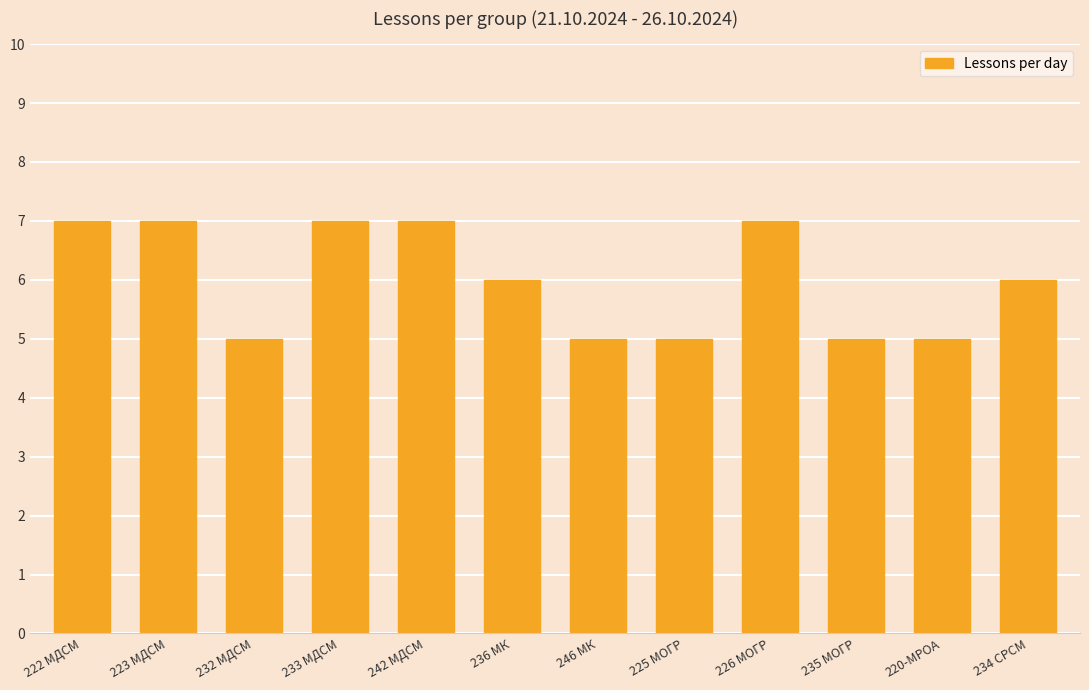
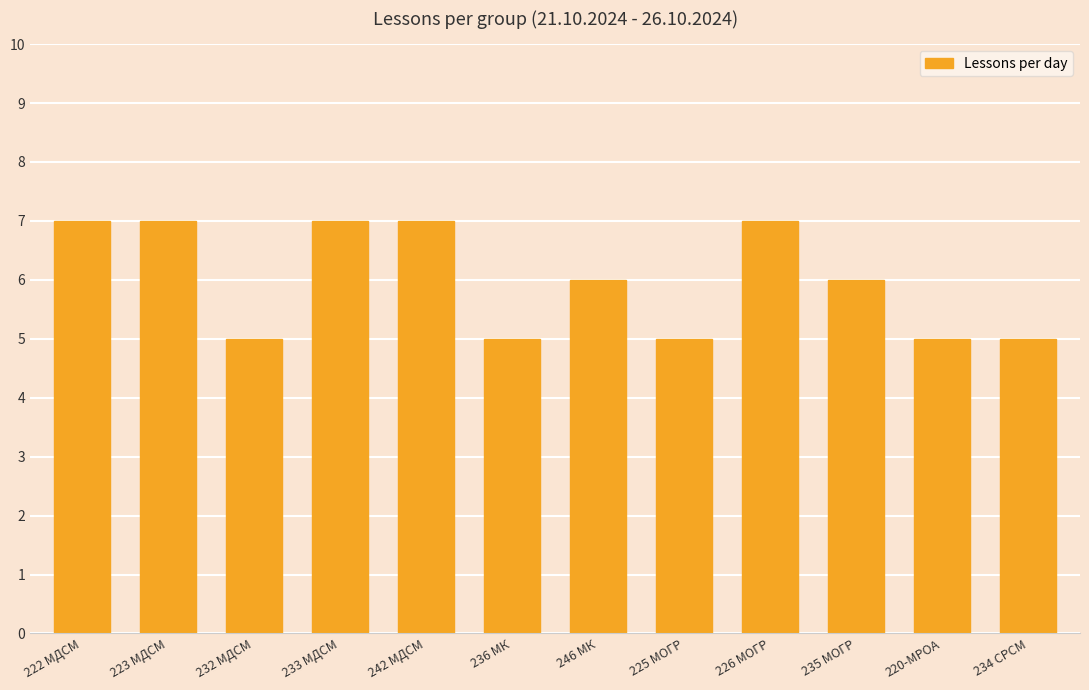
236 МК: 6 -> 5
246 МК: 5 -> 6
235 МОГР: 5 -> 6
234 СРСМ: 6 -> 5
